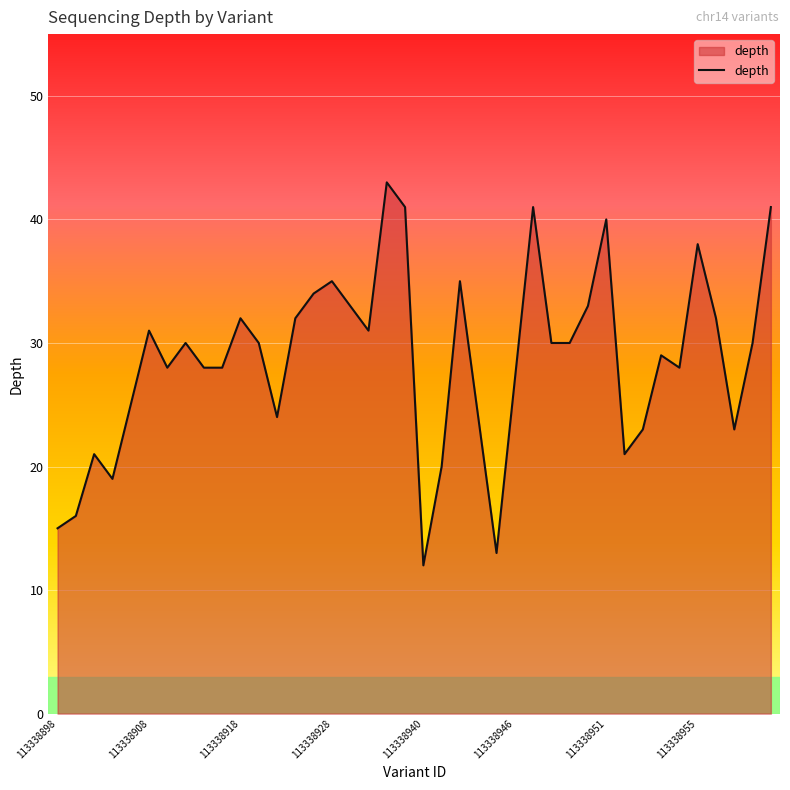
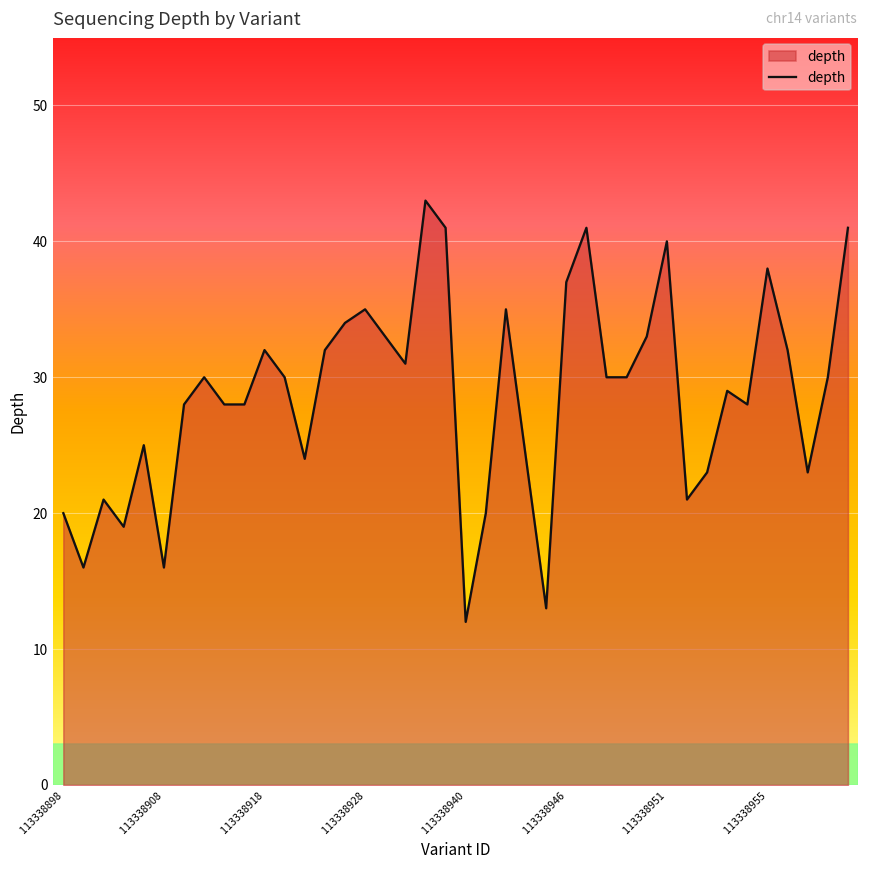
113338898: 15 -> 20
113338908: 31 -> 16
113338946: 27 -> 37
